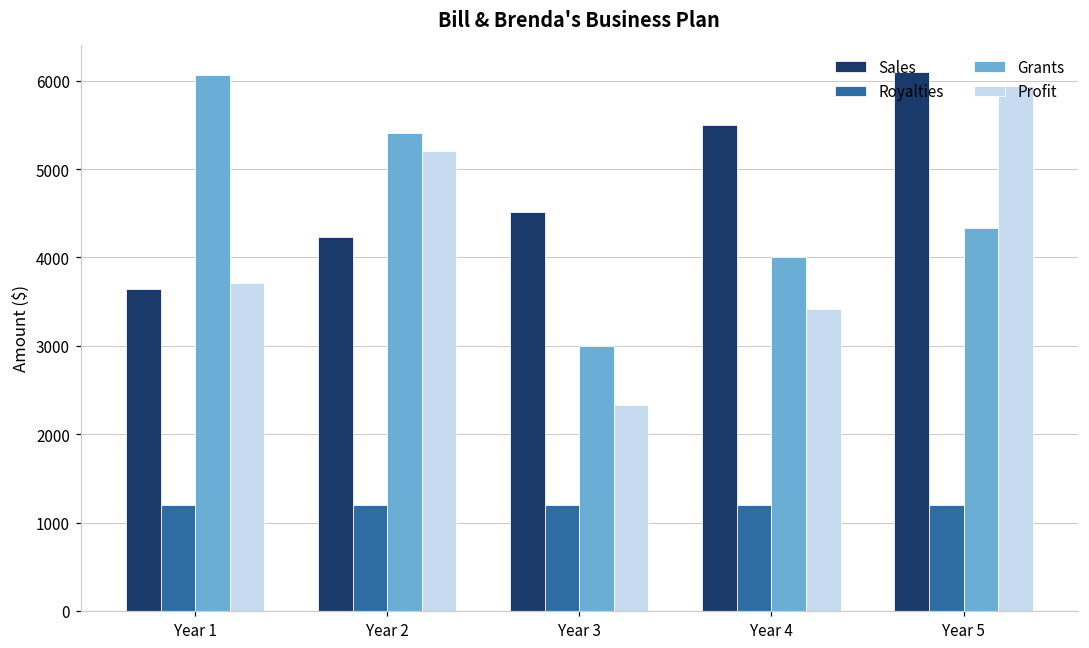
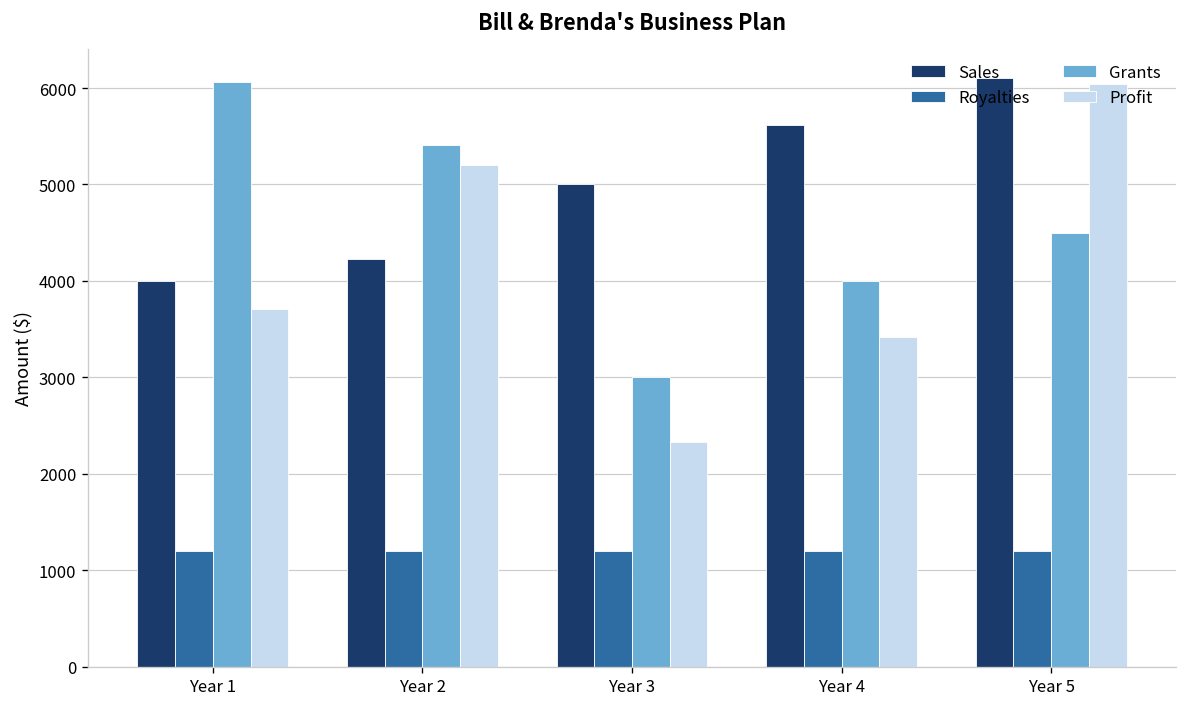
Sales, Year 1: 3600 -> 4000
Sales, Year 3: 4500 -> 5000
Sales, Year 4: 5500 -> 5600
Grants, Year 5: 4300 -> 4500
Profit, Year 5: 5900 -> 6000
